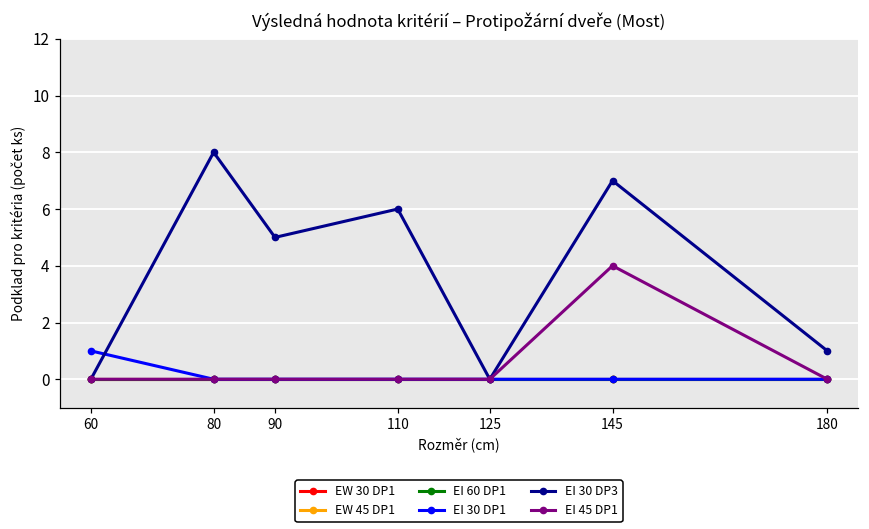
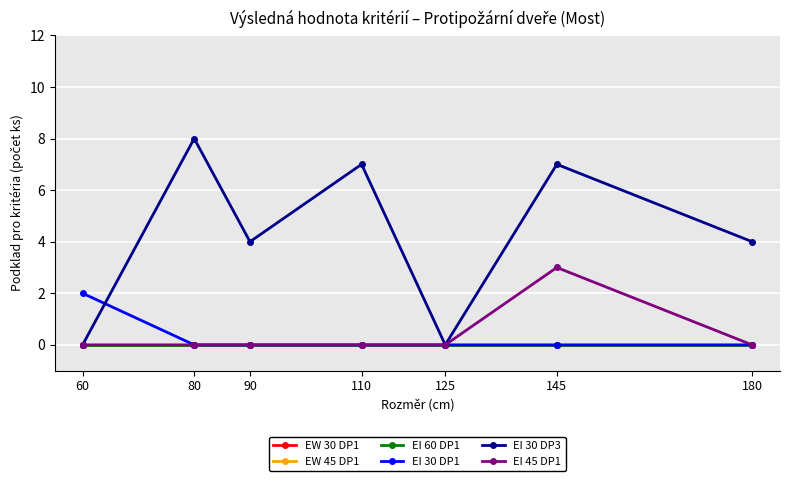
EI 30 DP1, 60: 1 -> 2
EI 30 DP3, 90: 5 -> 4
EI 30 DP3, 110: 6 -> 7
EI 45 DP1, 145: 4 -> 3
EI 30 DP3, 180: 1 -> 4
